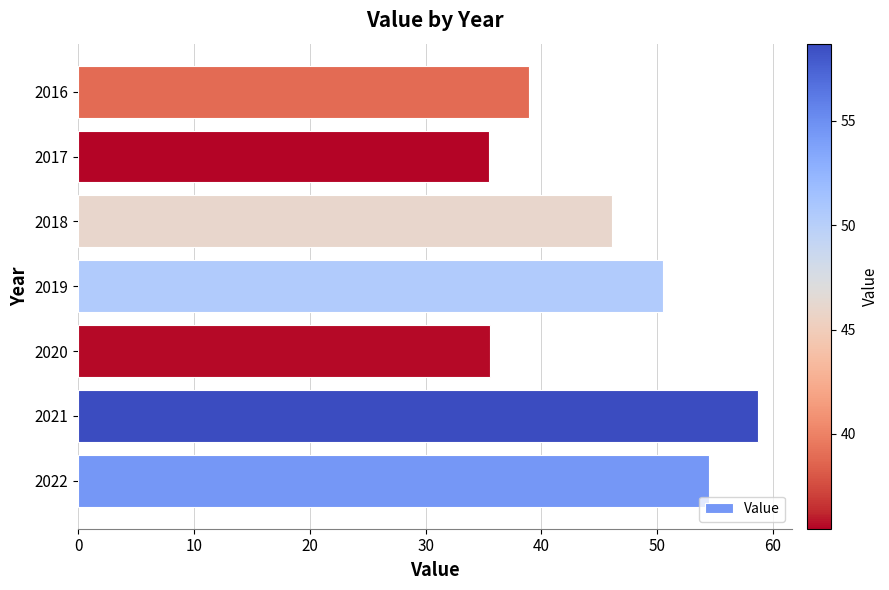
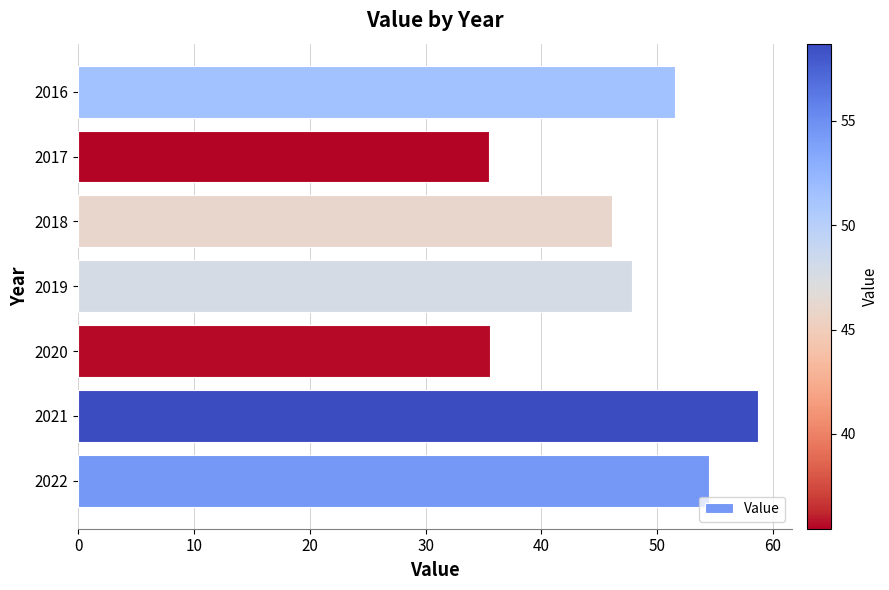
2016: 38.9 -> 51.5
2019: 50.5 -> 47.8
